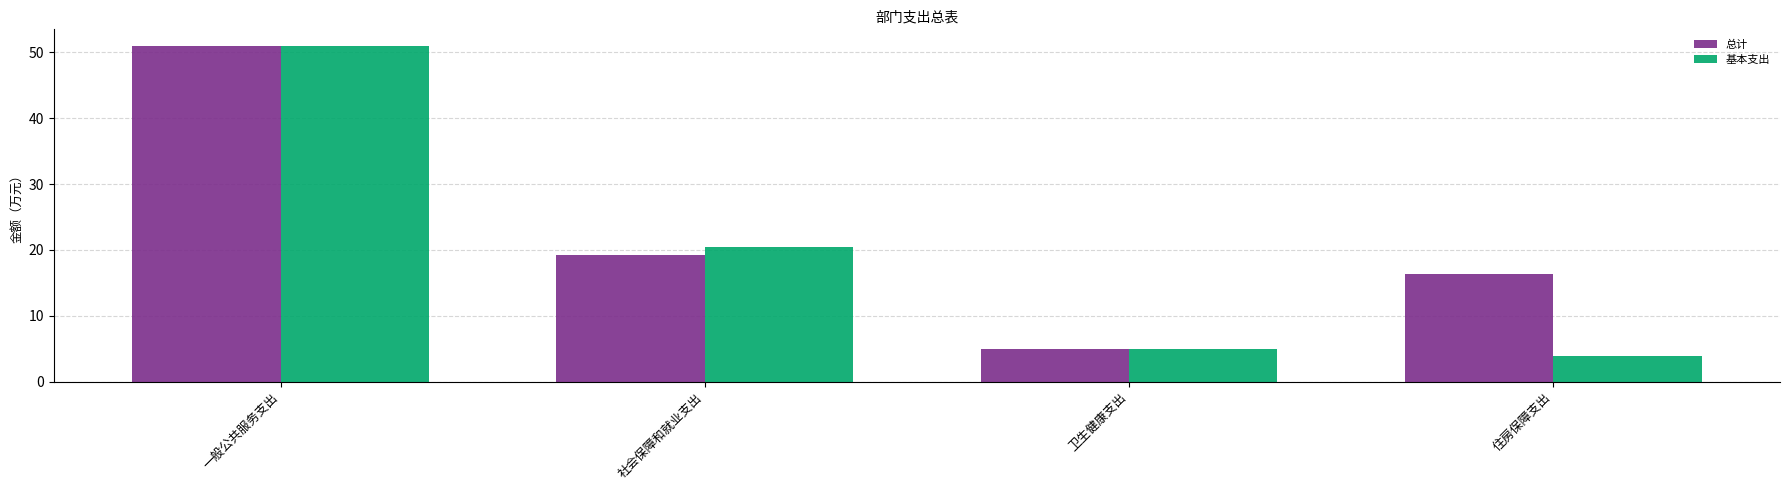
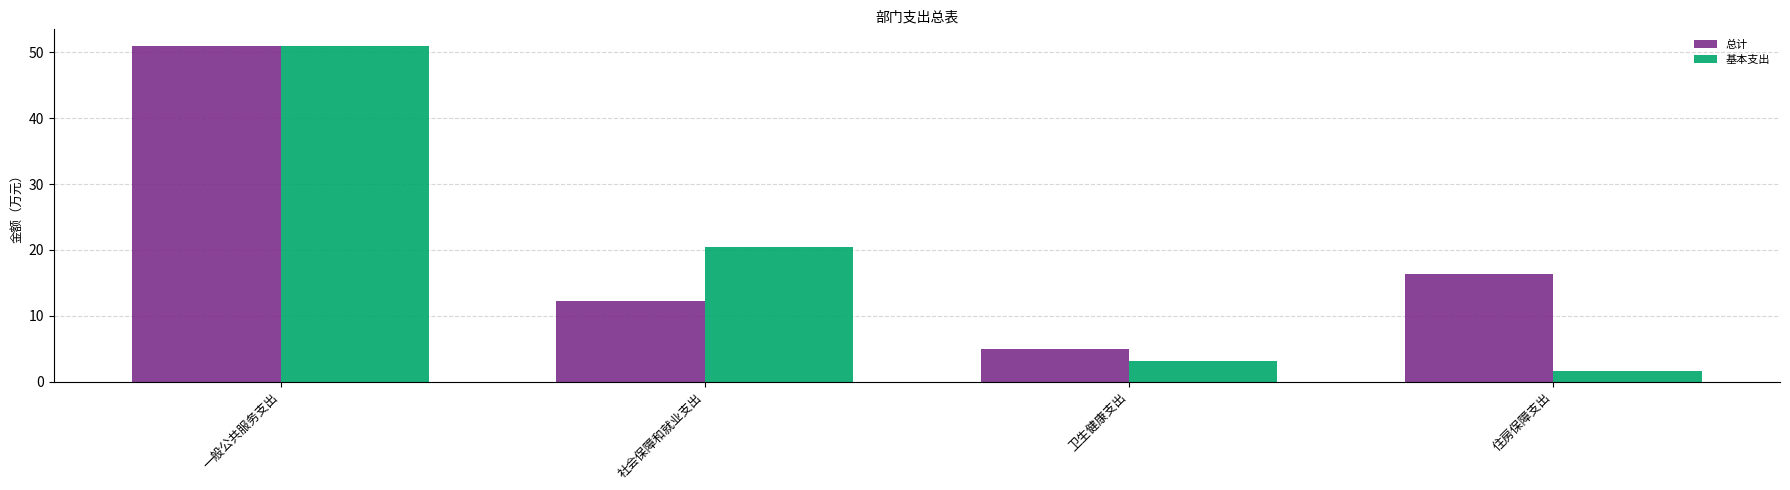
总计, 社会保障和就业支出: 19 -> 12
基本支出, 卫生健康支出: 5 -> 3
基本支出, 住房保障支出: 4 -> 2
